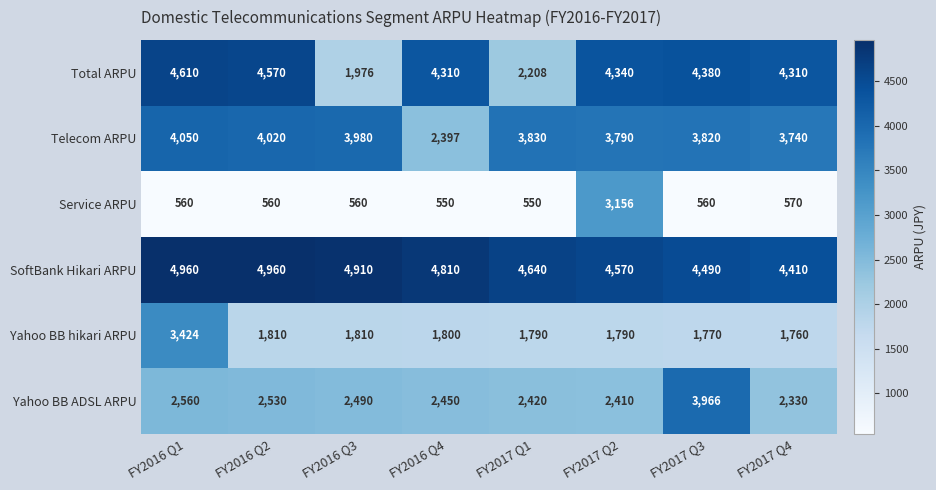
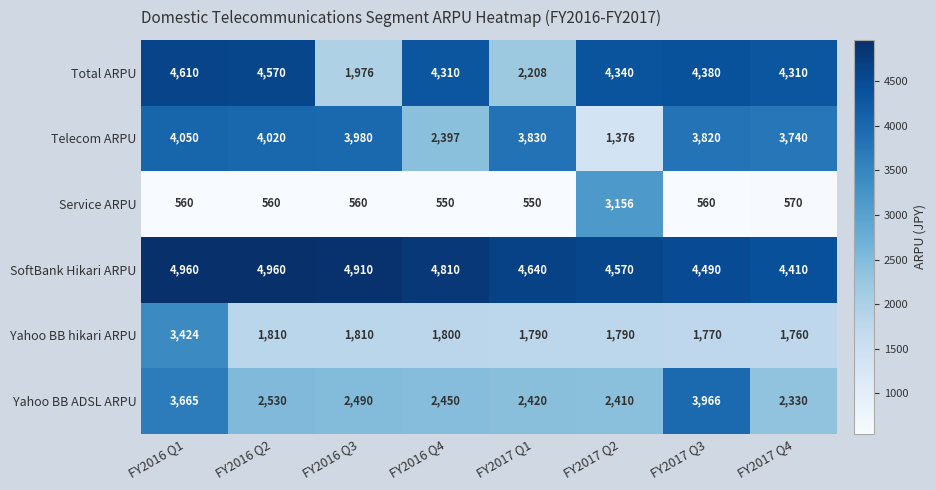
Telecom ARPU, FY2017 Q2: 3,790 -> 1,376
Yahoo BB ADSL ARPU, FY2016 Q1: 2,560 -> 3,665
